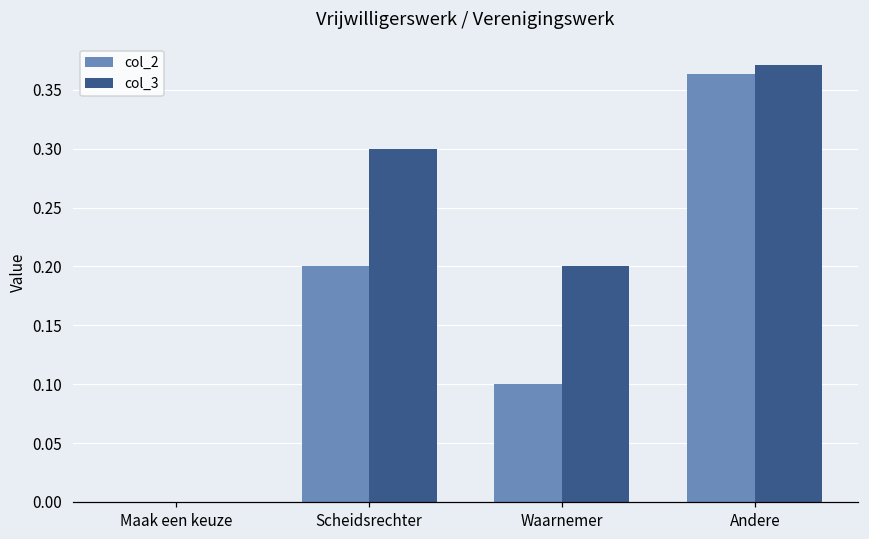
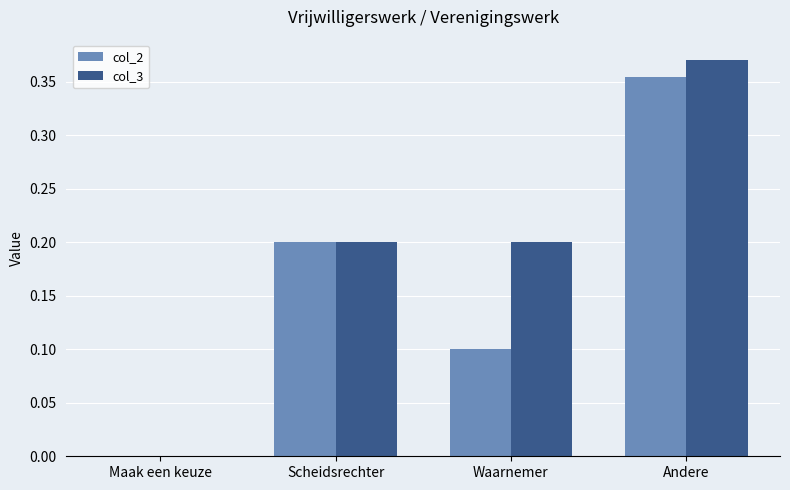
col_3, Scheidsrechter: 0.3 -> 0.2
col_2, Andere: 0.364 -> 0.354
